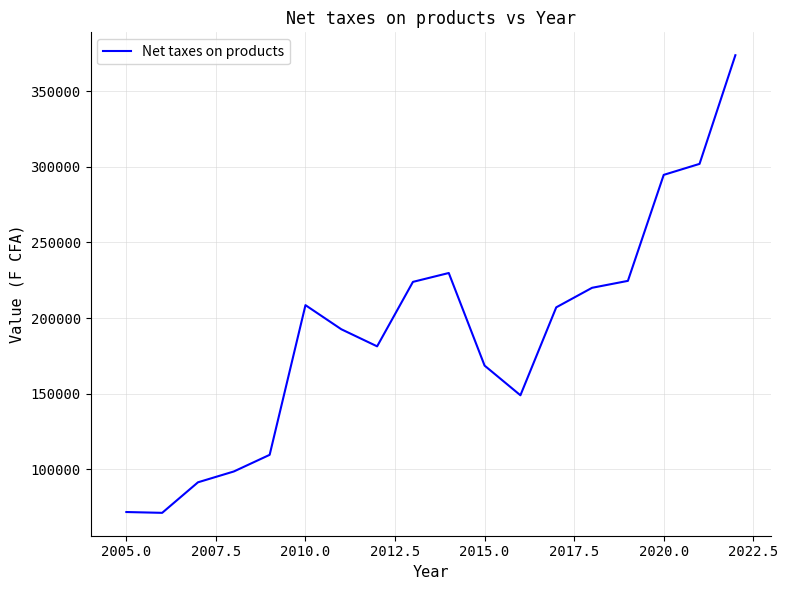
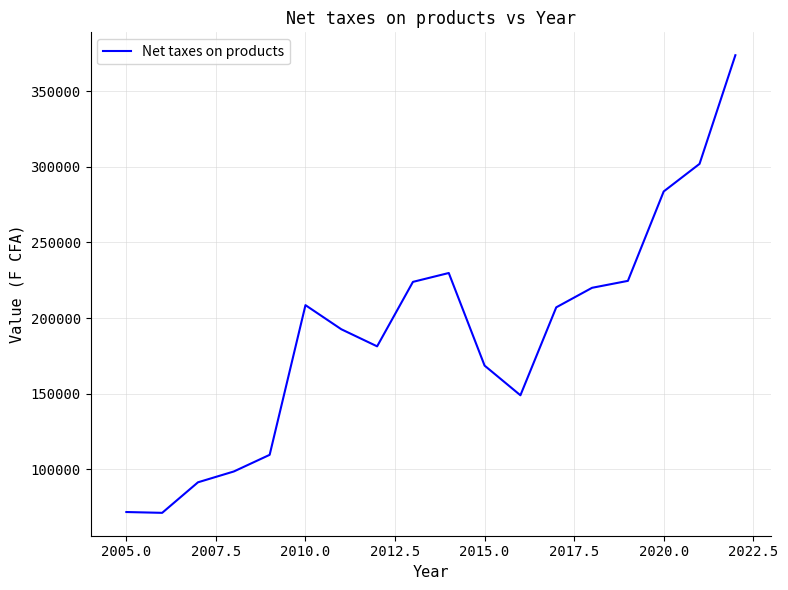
2020.0: 295000 -> 284000
